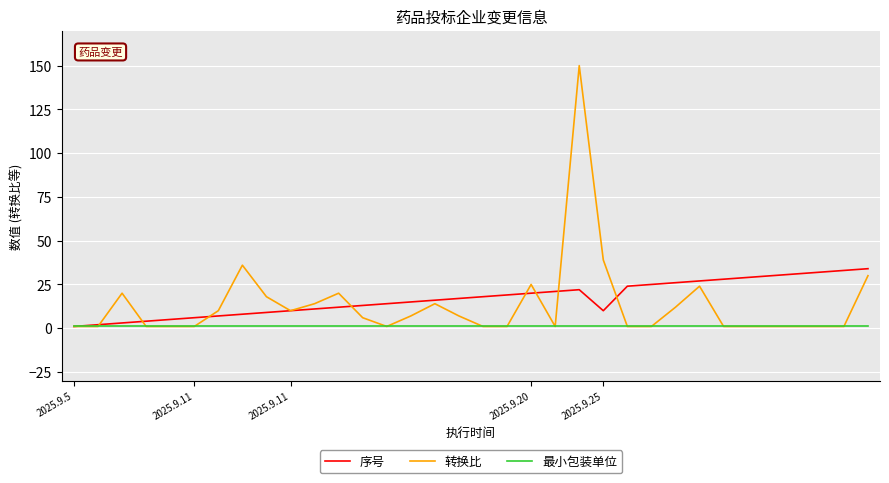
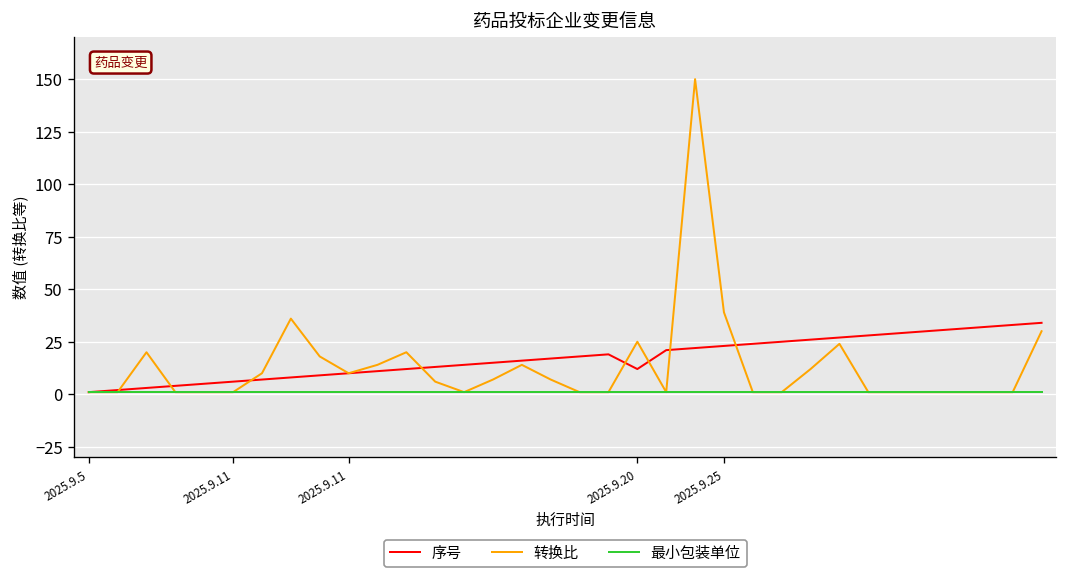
序号, 2025.9.20: 20 -> 12
序号, 2025.9.25: 10 -> 23
